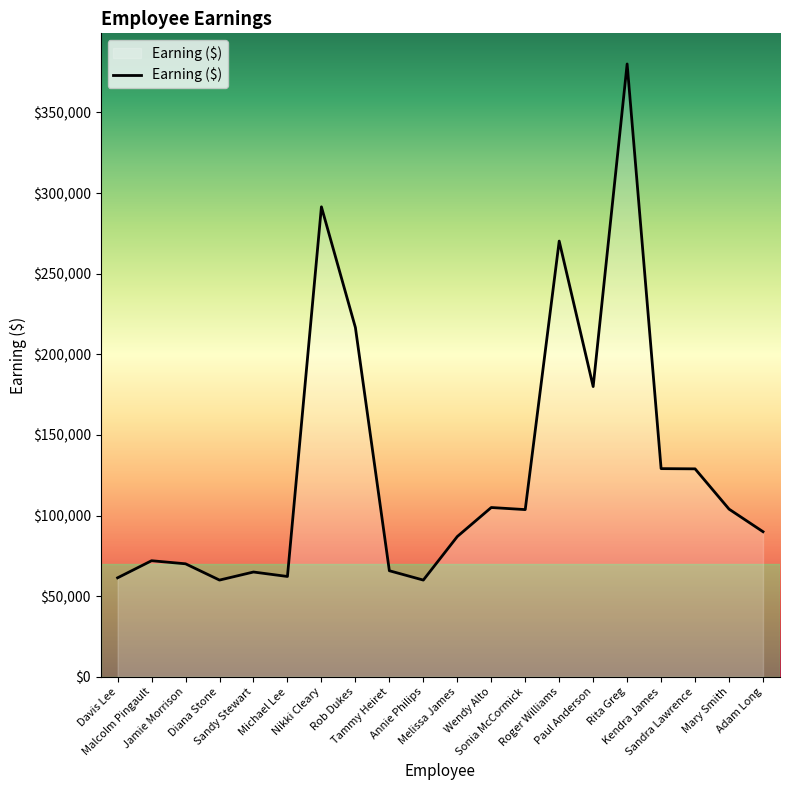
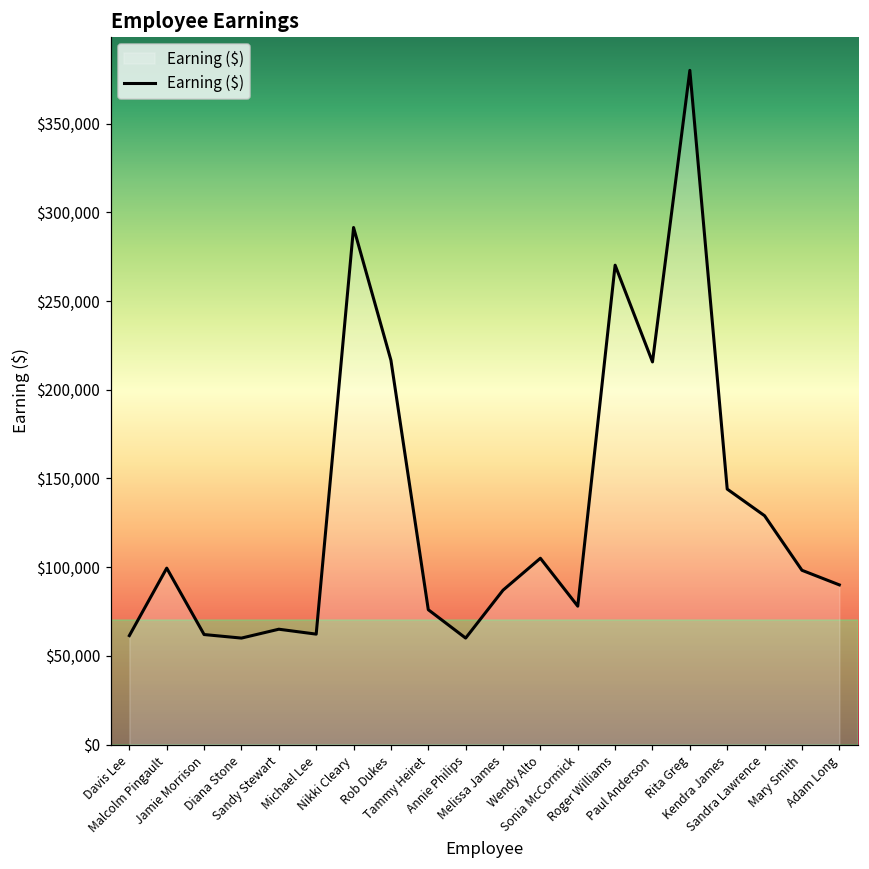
Malcolm Pingault: $72,000 -> $99,000
Jamie Morrison: $70,000 -> $62,000
Tammy Heiret: $66,000 -> $76,000
Sonia McCormick: $104,000 -> $78,000
Paul Anderson: $180,000 -> $216,000
Kendra James: $129,000 -> $144,000
Mary Smith: $104,000 -> $98,000
